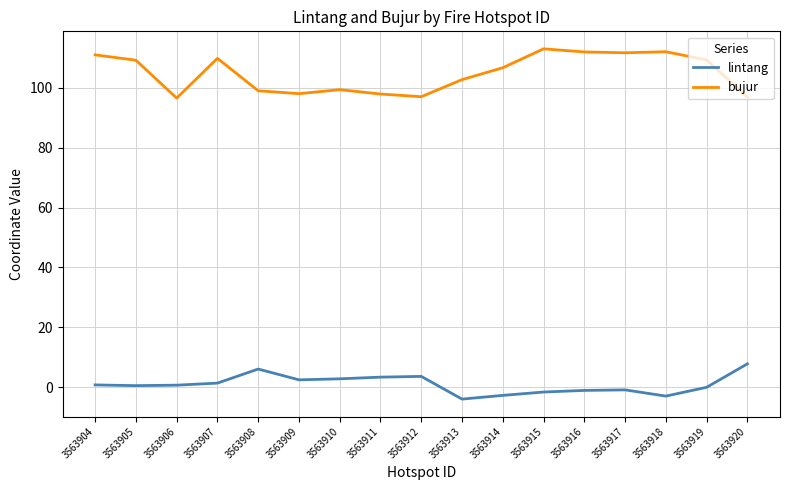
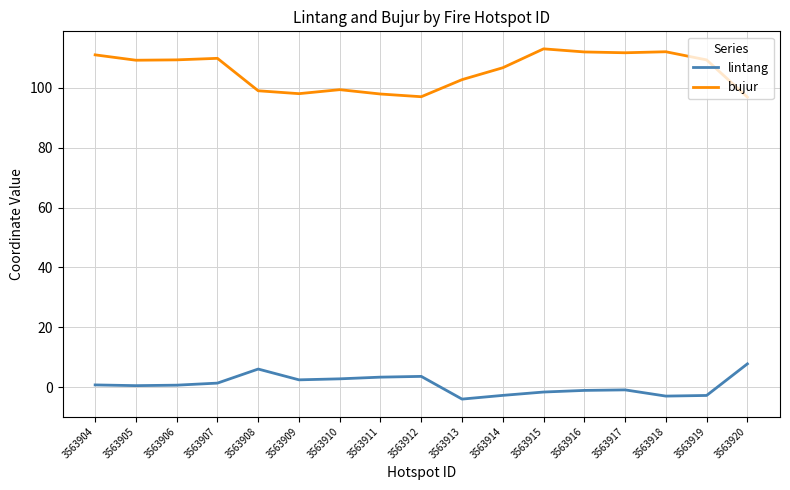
bujur, 3563906: 97 -> 109
lintang, 3563919: 0 -> -3
